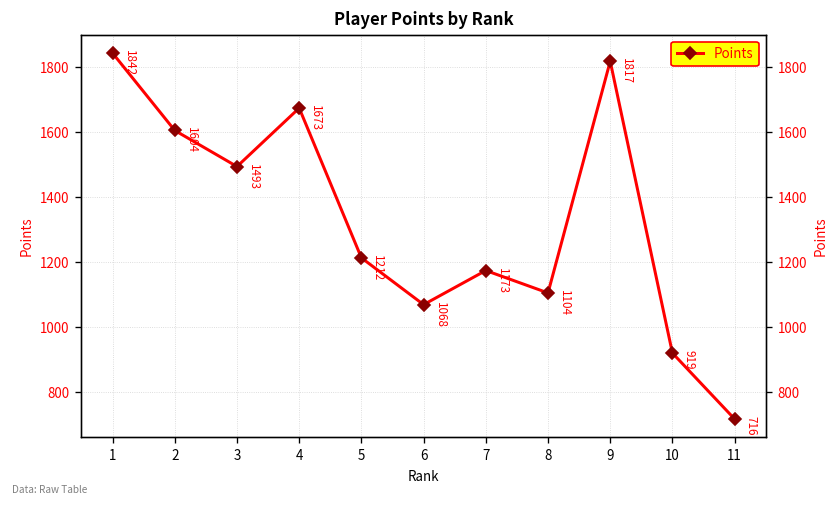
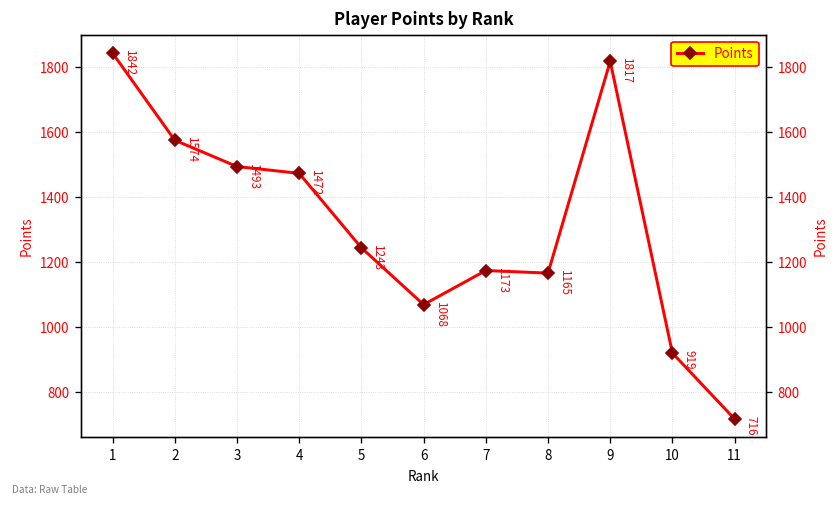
2: 1604 -> 1574
4: 1673 -> 1472
5: 1212 -> 1243
8: 1104 -> 1165
